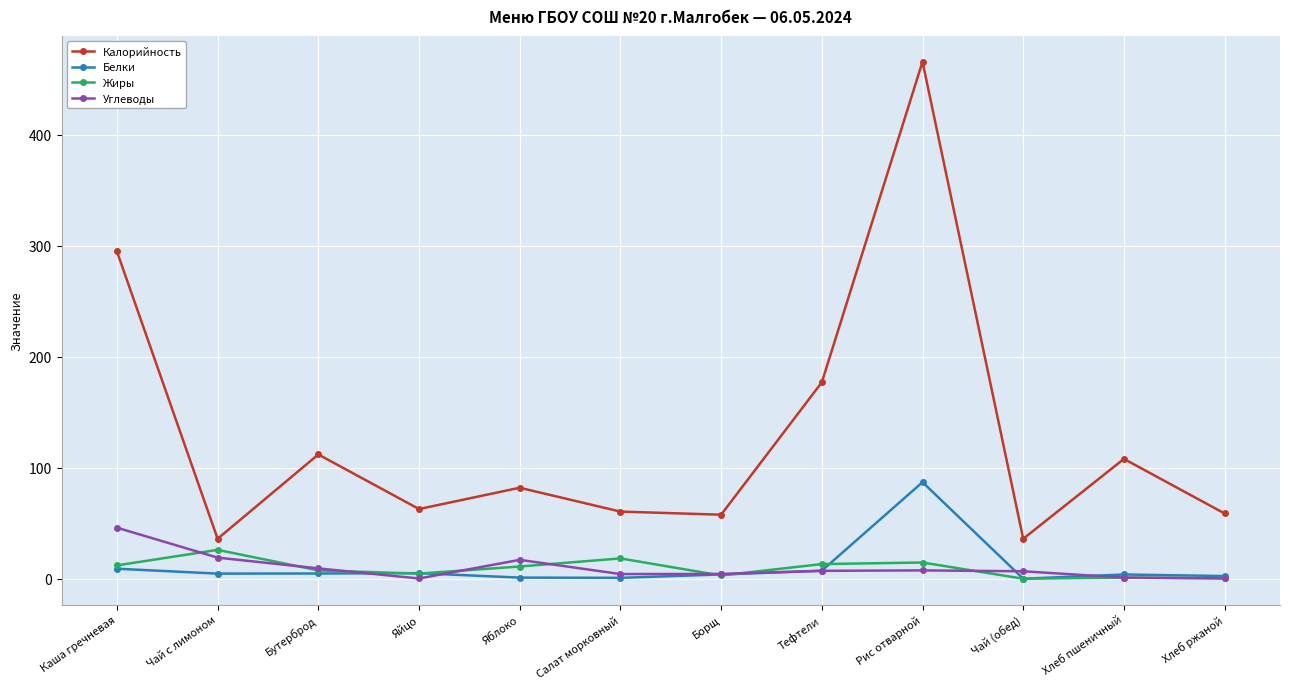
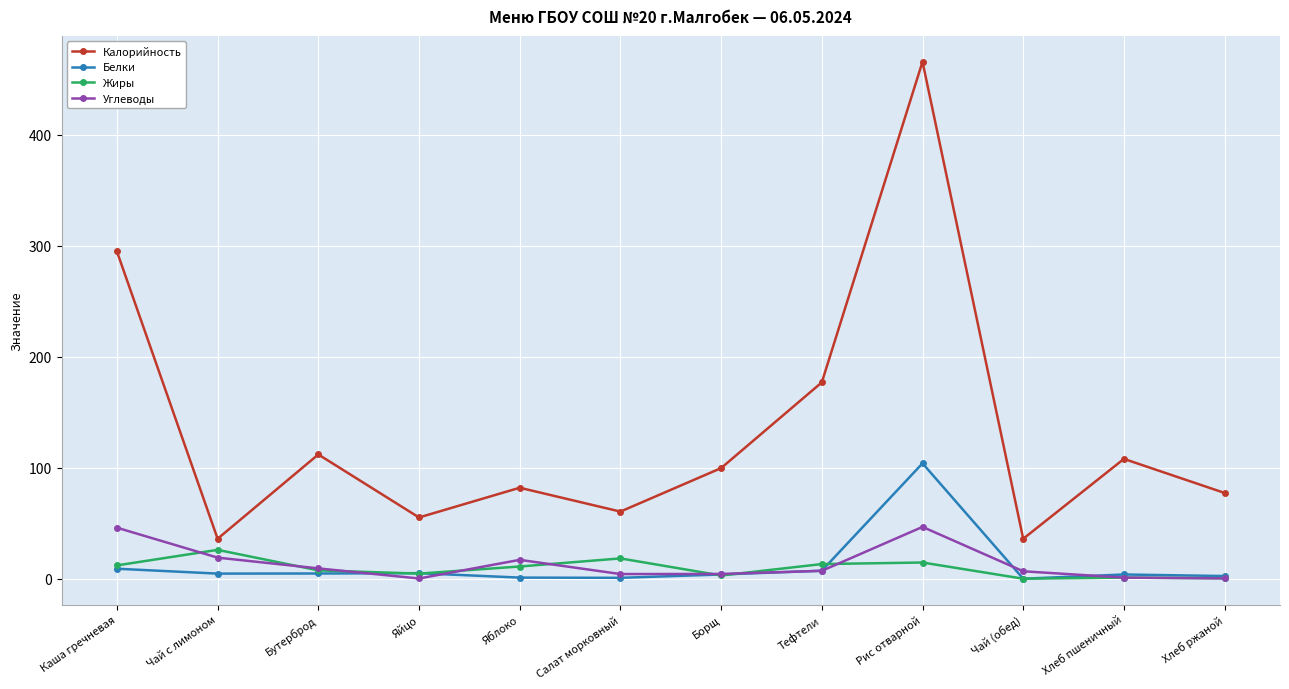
Калорийность, Яйцо: 63 -> 55
Калорийность, Борщ: 58 -> 100
Белки, Рис отварной: 87 -> 104
Углеводы, Рис отварной: 8 -> 47
Калорийность, Хлеб ржаной: 59 -> 77
